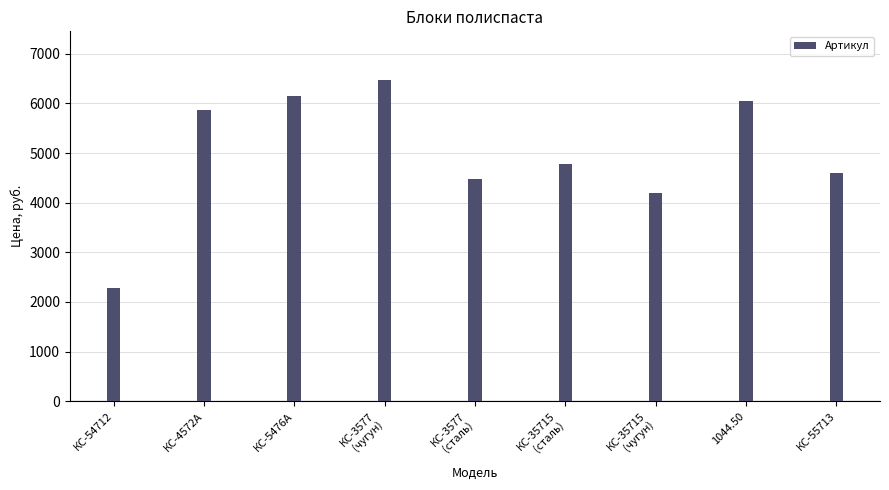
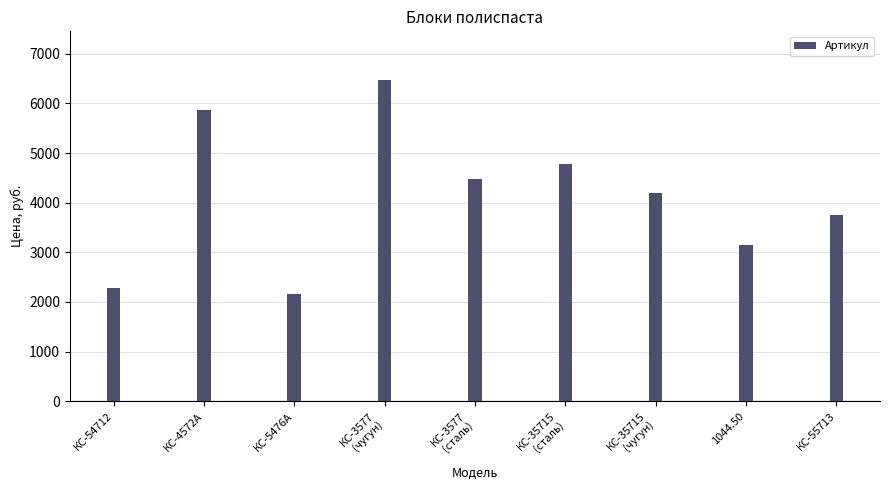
КС-5476А: 6200 -> 2200
1044.50: 6000 -> 3100
КС-55713: 4600 -> 3800
